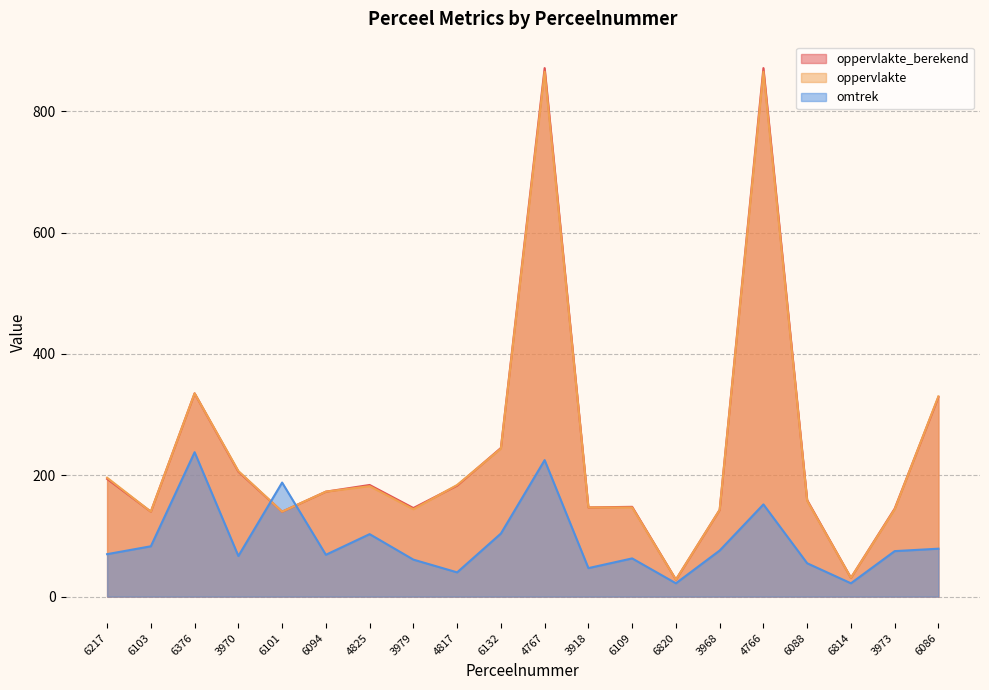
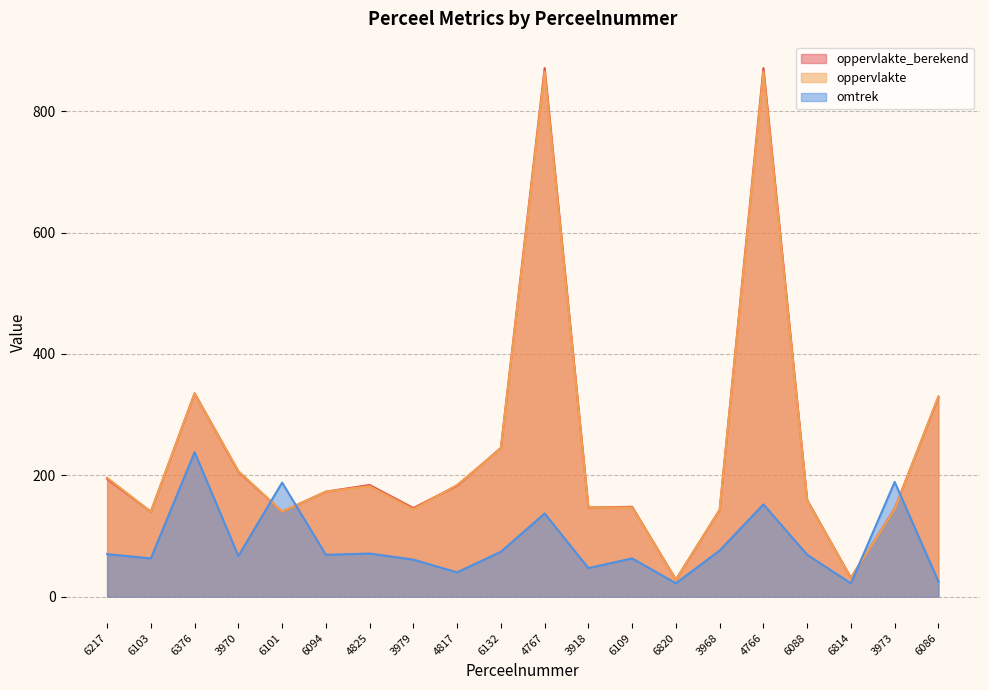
omtrek, 6103: 80 -> 60
omtrek, 4825: 100 -> 70
omtrek, 6132: 100 -> 70
omtrek, 4767: 230 -> 140
omtrek, 6088: 60 -> 70
omtrek, 3973: 80 -> 190
omtrek, 6086: 80 -> 30
